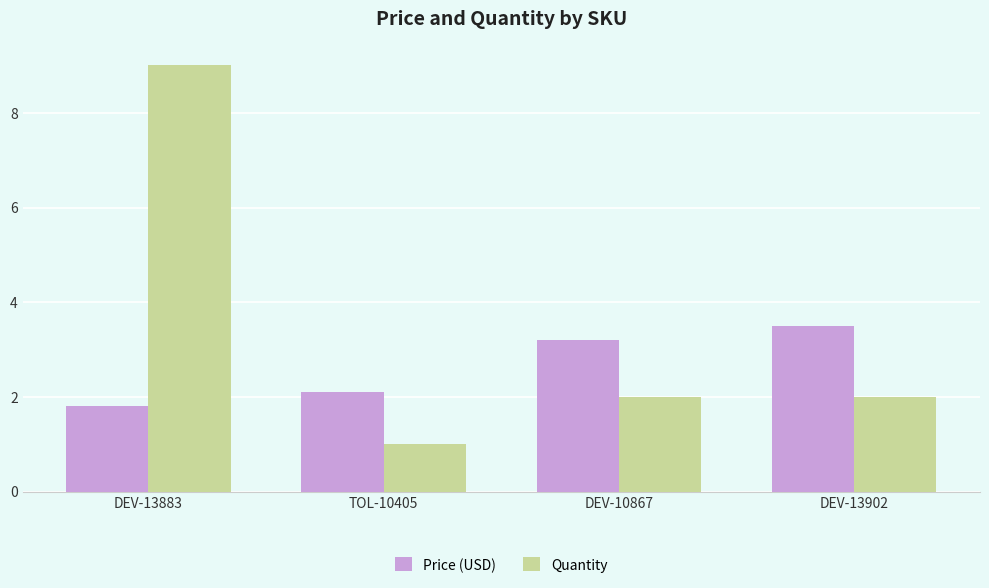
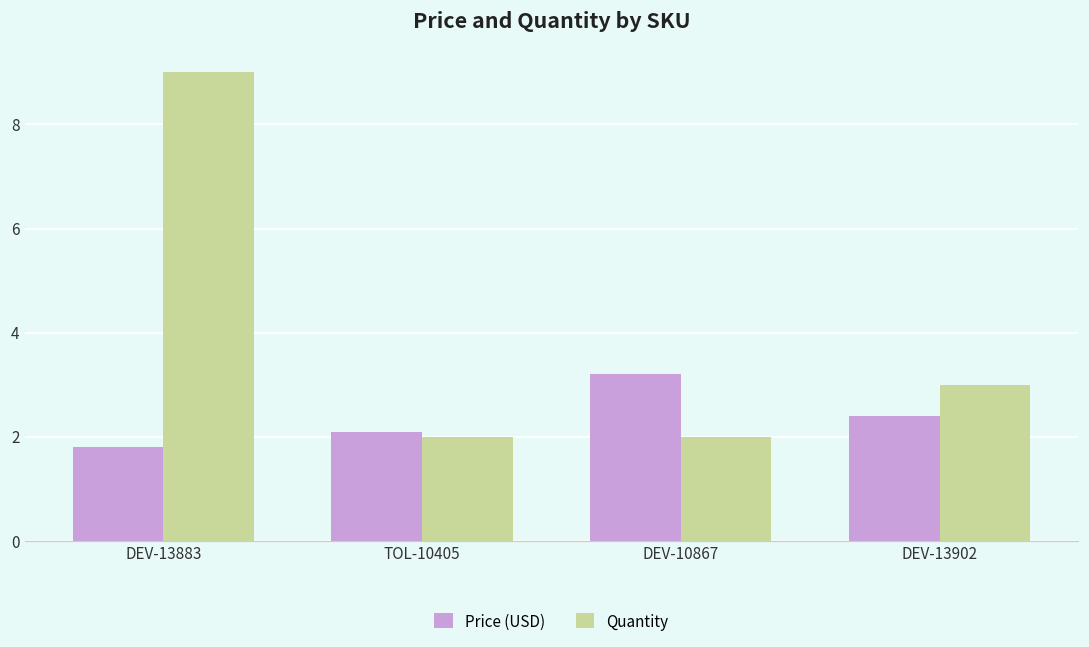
Quantity, TOL-10405: 1 -> 2
Price (USD), DEV-13902: 3.5 -> 2.4
Quantity, DEV-13902: 2 -> 3
